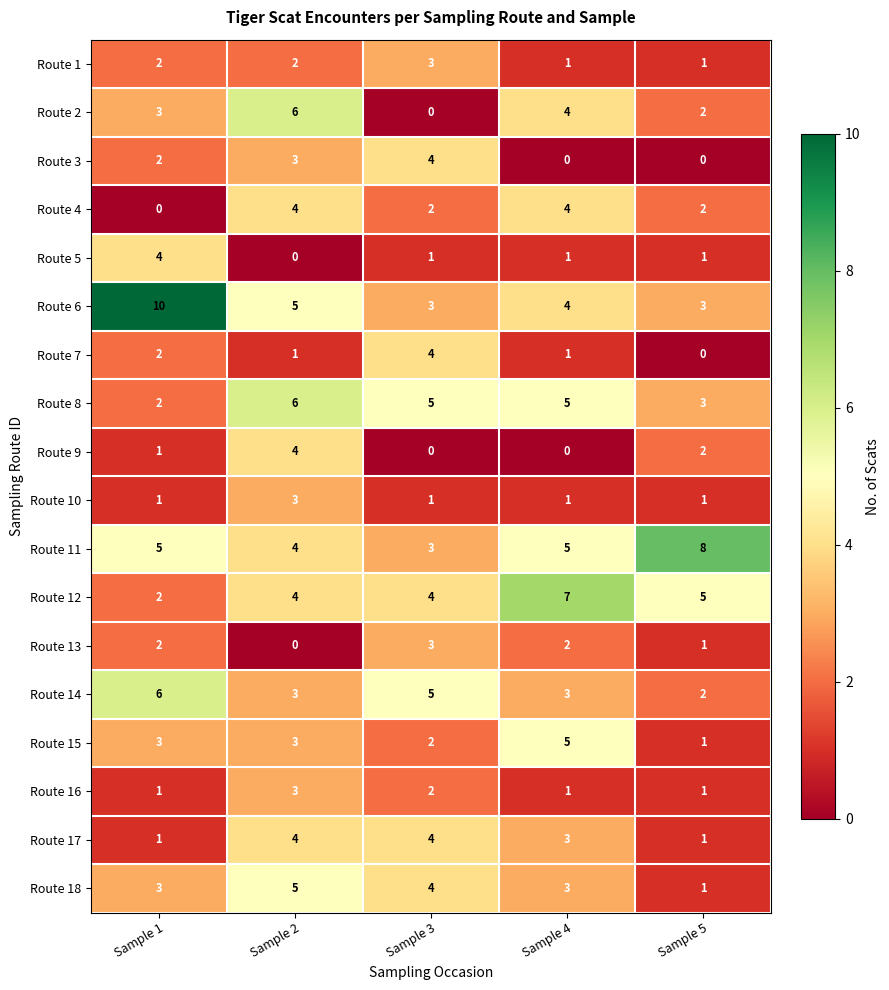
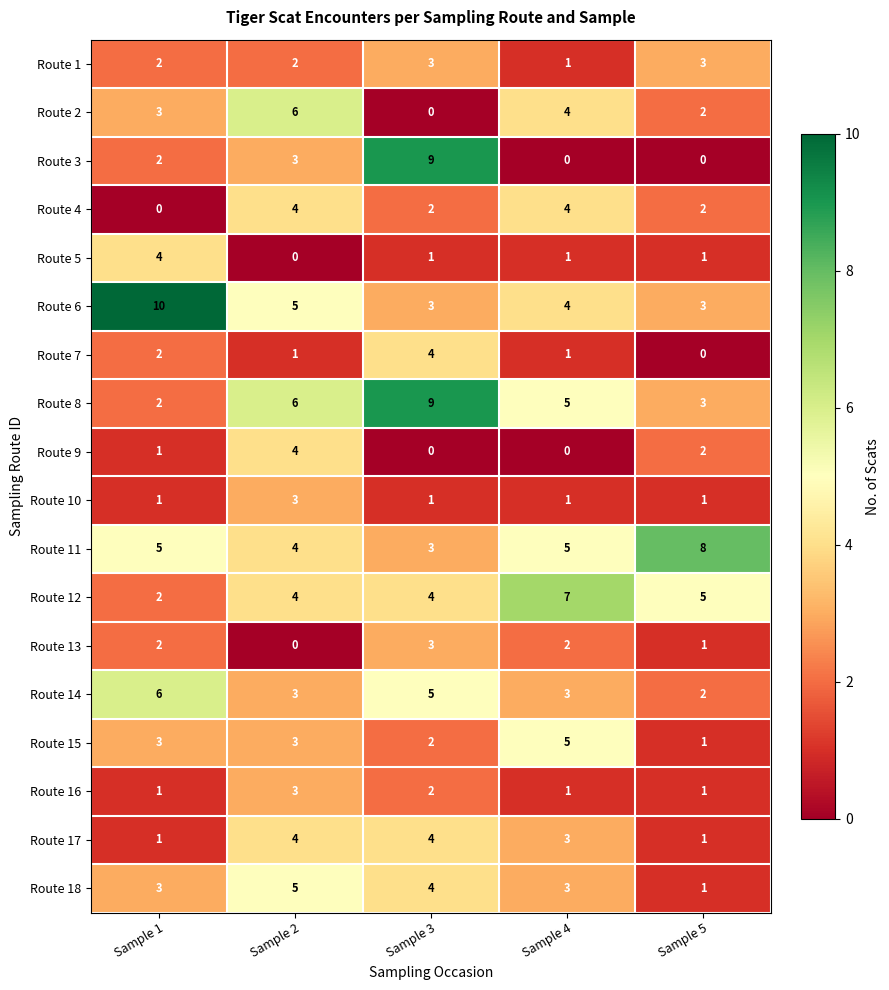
Route 1, Sample 5: 1 -> 3
Route 3, Sample 3: 4 -> 9
Route 8, Sample 3: 5 -> 9
